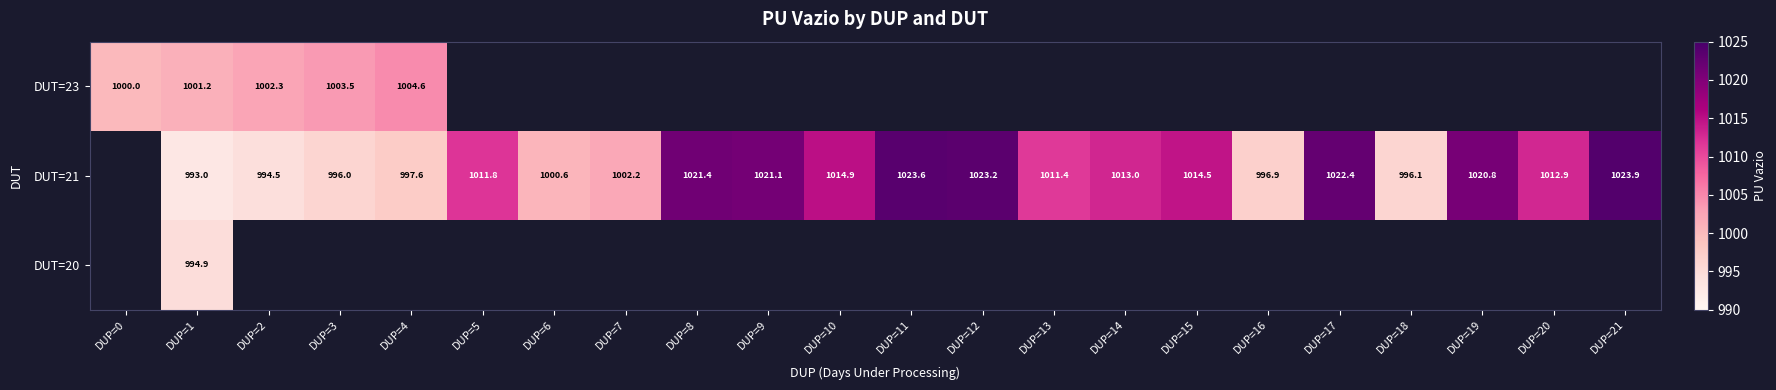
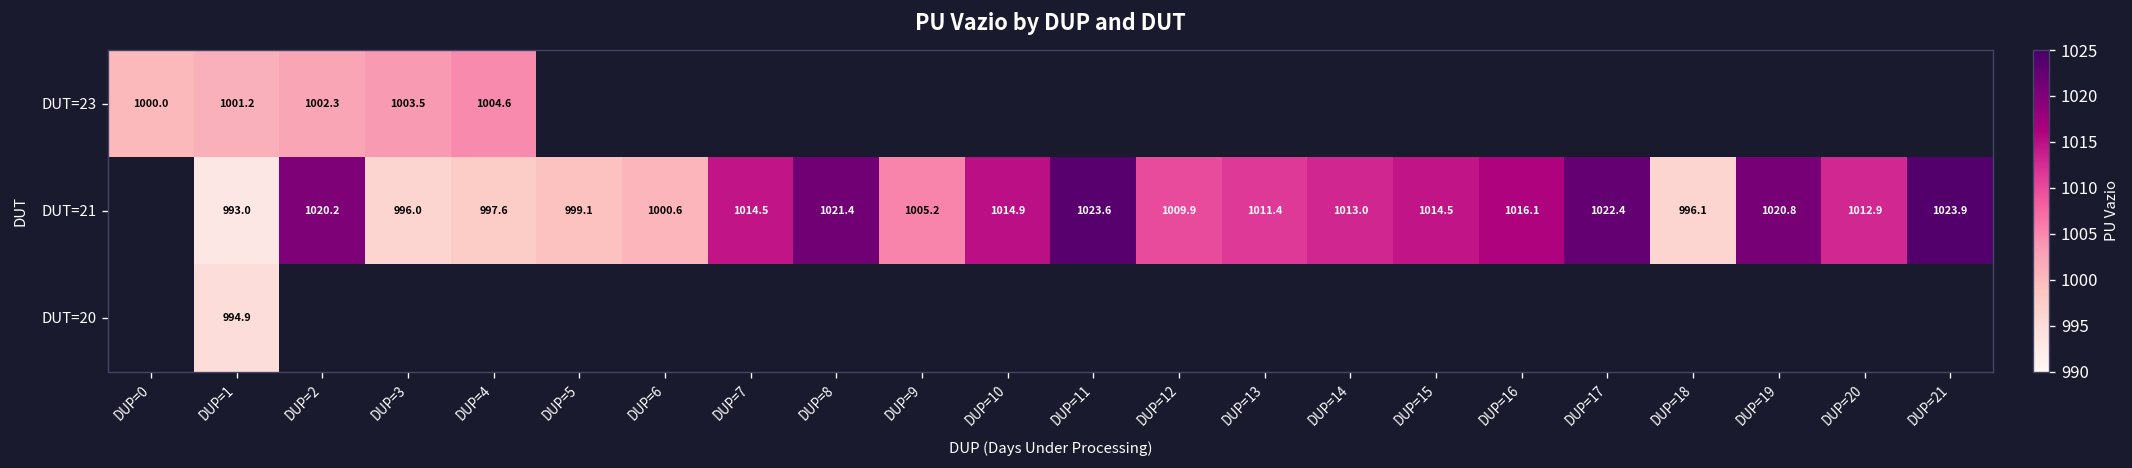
DUT=21, DUP=2: 994.5 -> 1020.2
DUT=21, DUP=5: 1011.8 -> 999.1
DUT=21, DUP=7: 1002.2 -> 1014.5
DUT=21, DUP=9: 1021.1 -> 1005.2
DUT=21, DUP=12: 1023.2 -> 1009.9
DUT=21, DUP=16: 996.9 -> 1016.1
